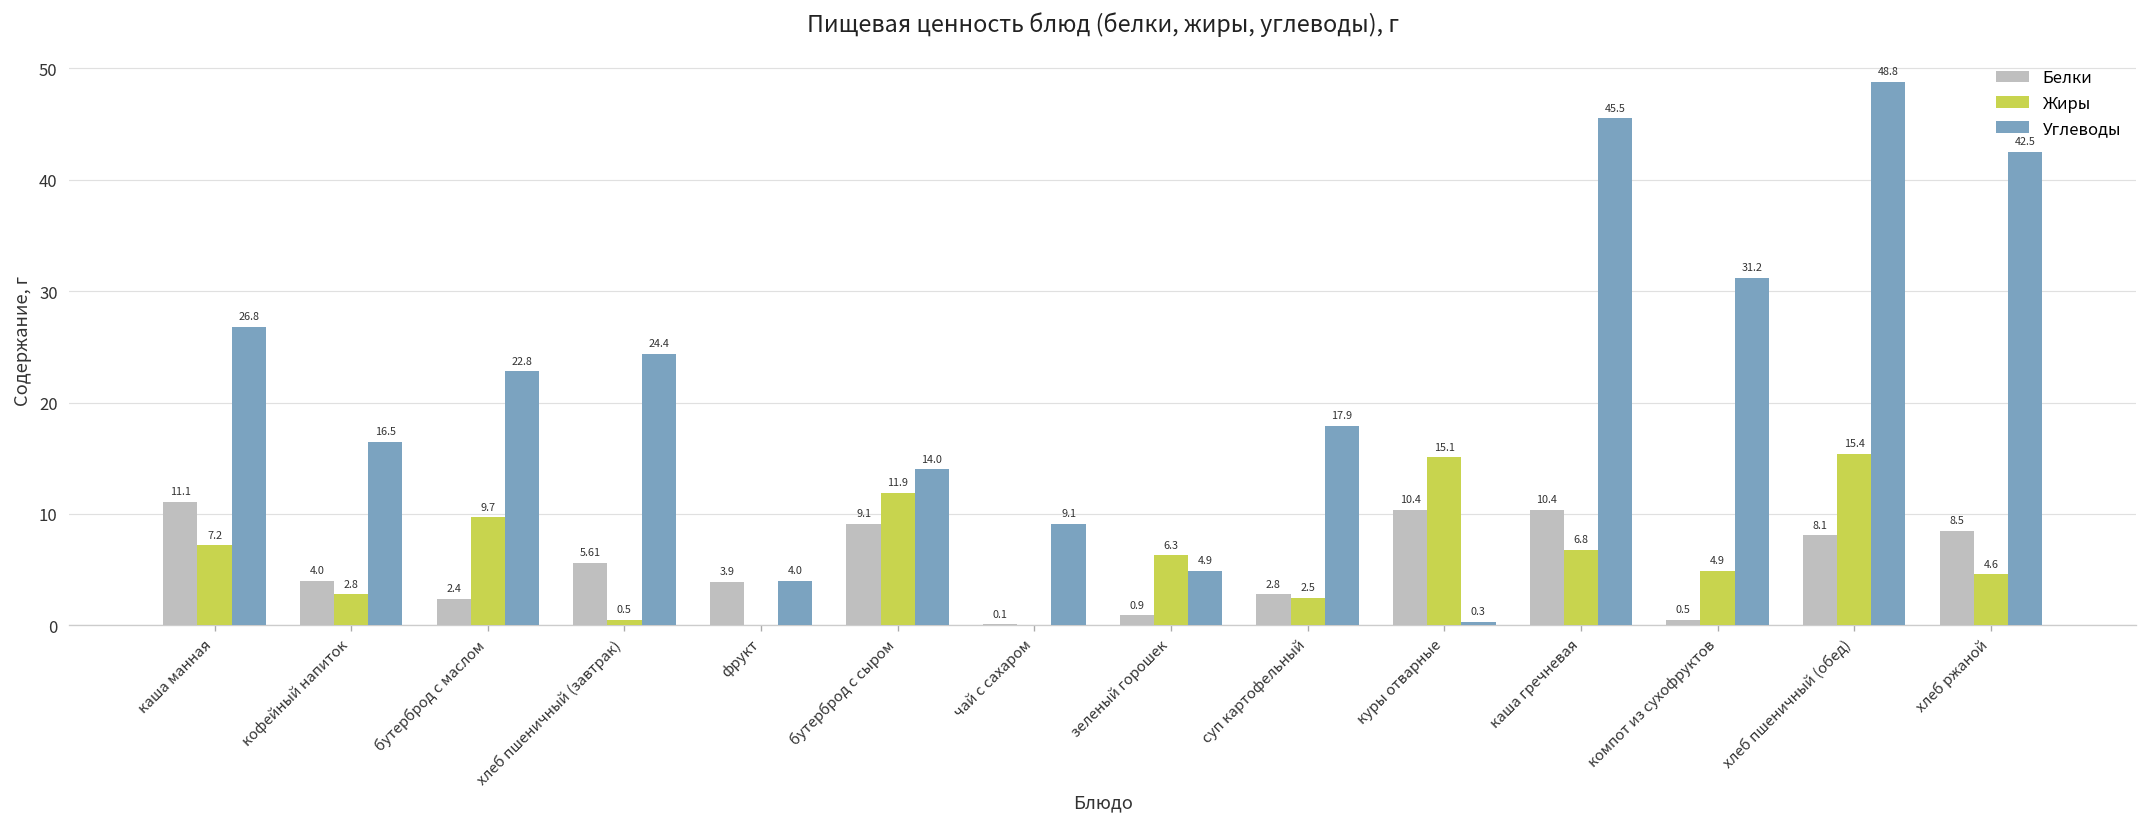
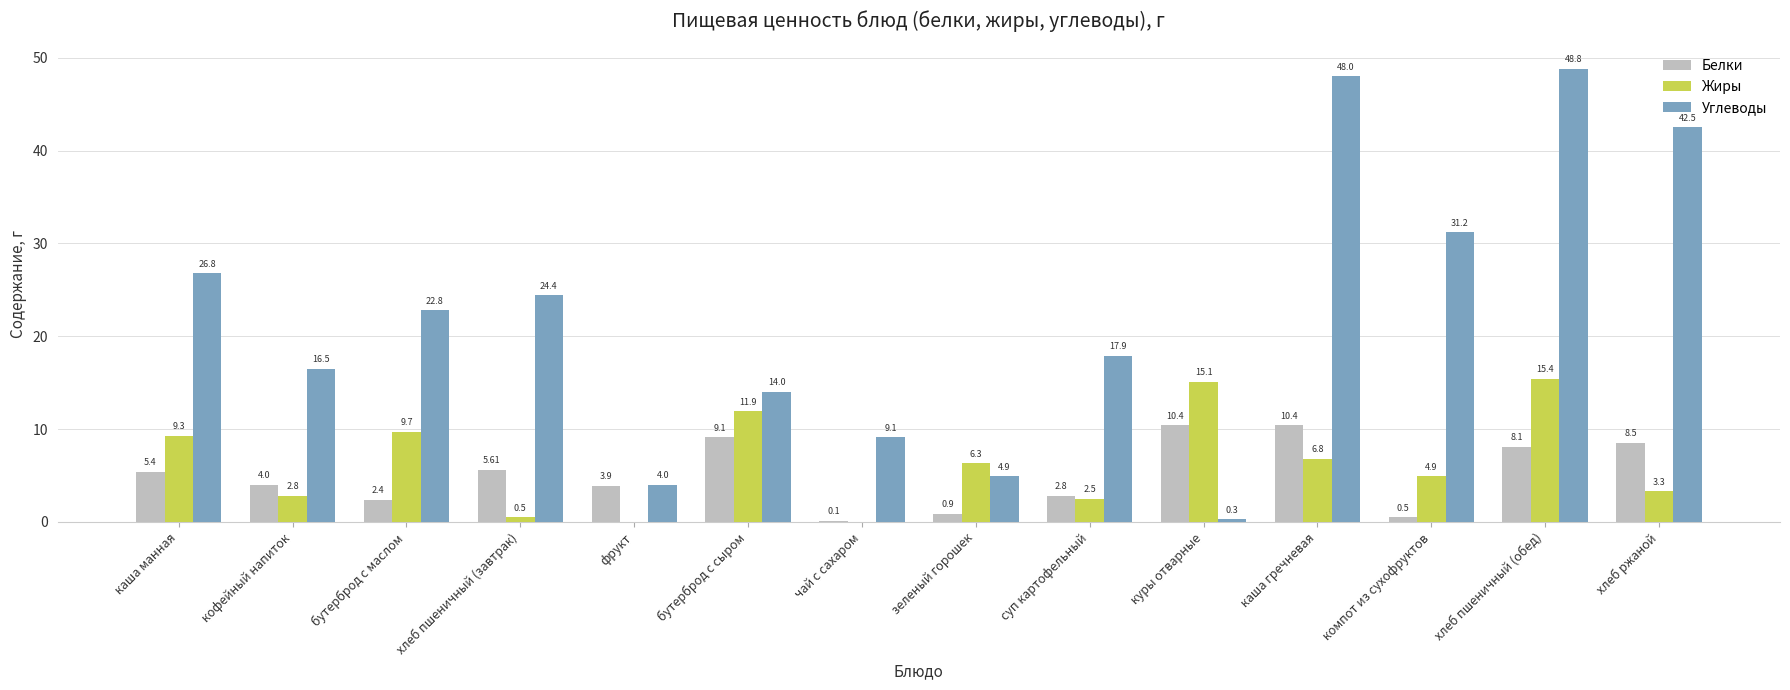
Белки, каша манная: 11.1 -> 5.4
Жиры, каша манная: 7.2 -> 9.3
Углеводы, каша гречневая: 45.5 -> 48.0
Жиры, хлеб ржаной: 4.6 -> 3.3
